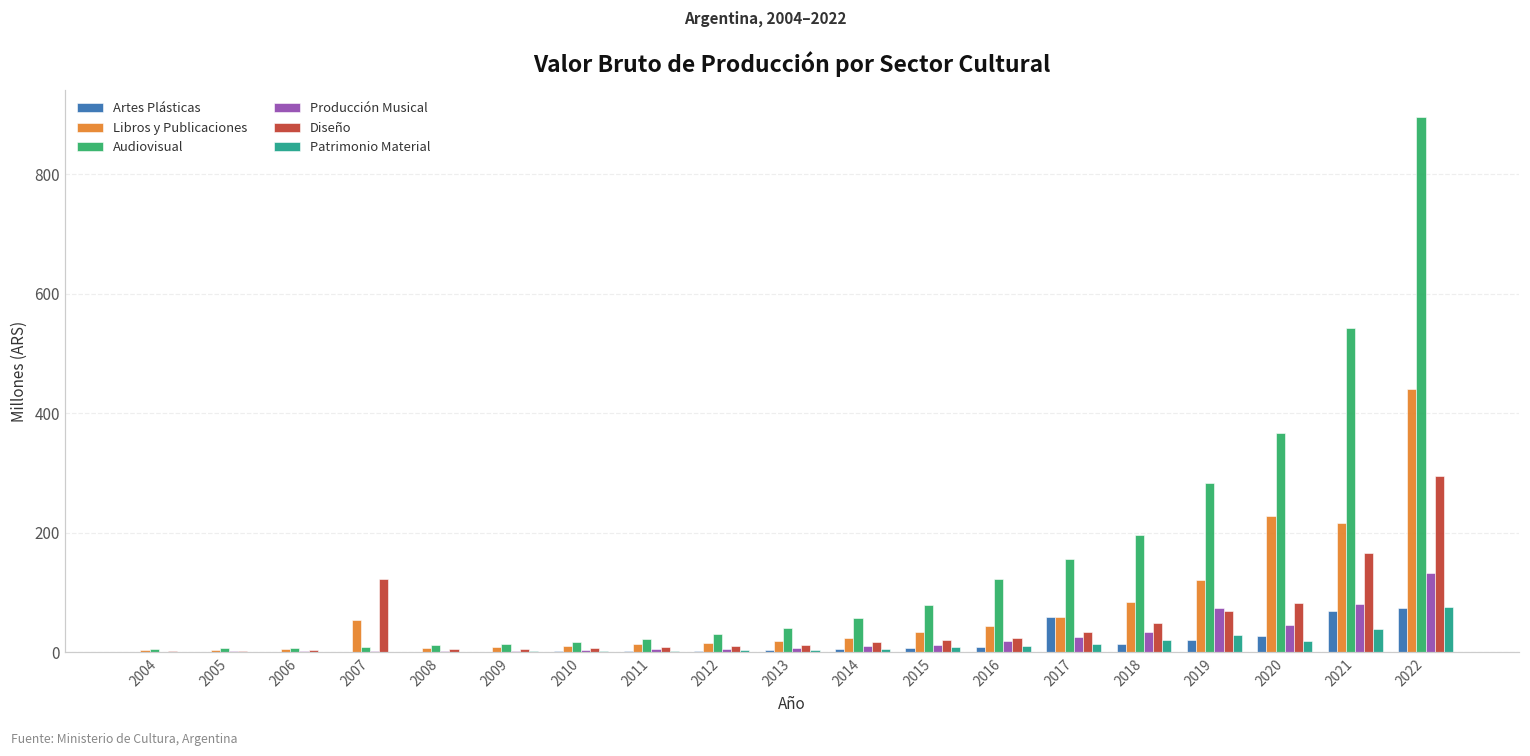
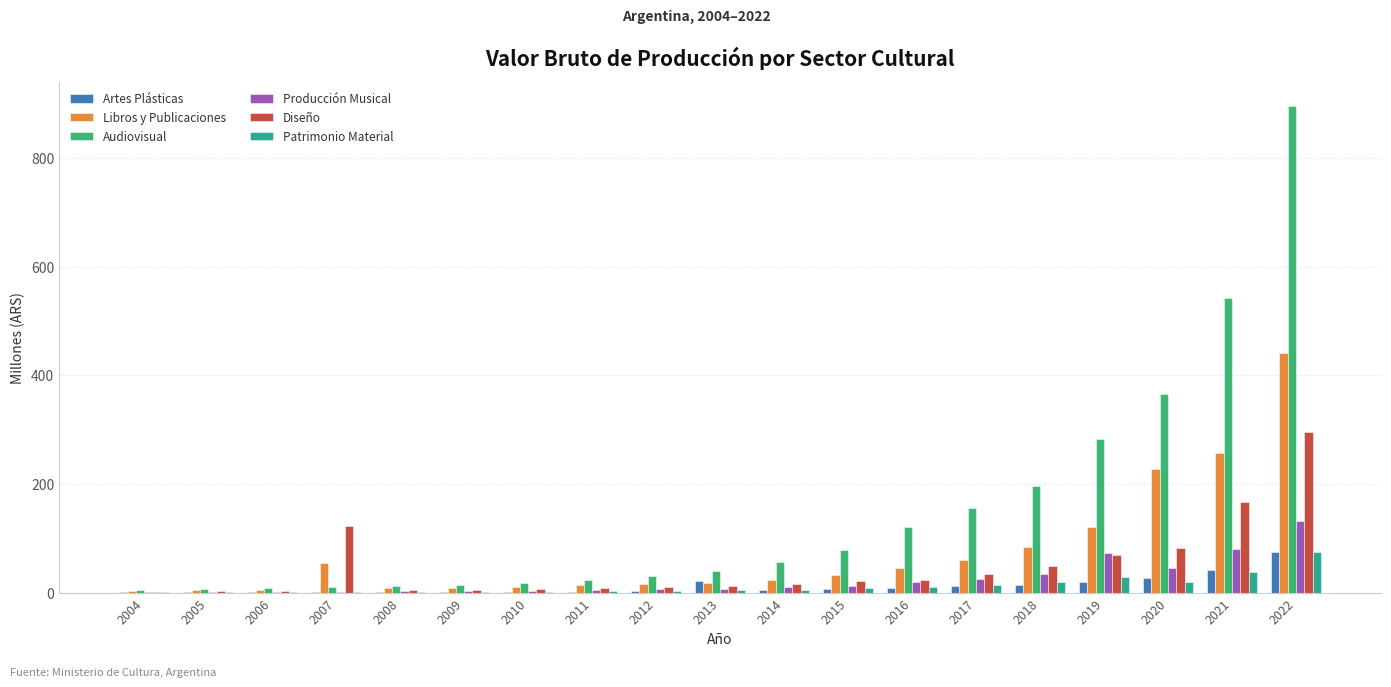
Artes Plásticas, 2013: 0 -> 20
Artes Plásticas, 2017: 60 -> 10
Artes Plásticas, 2021: 70 -> 40
Libros y Publicaciones, 2021: 220 -> 260
